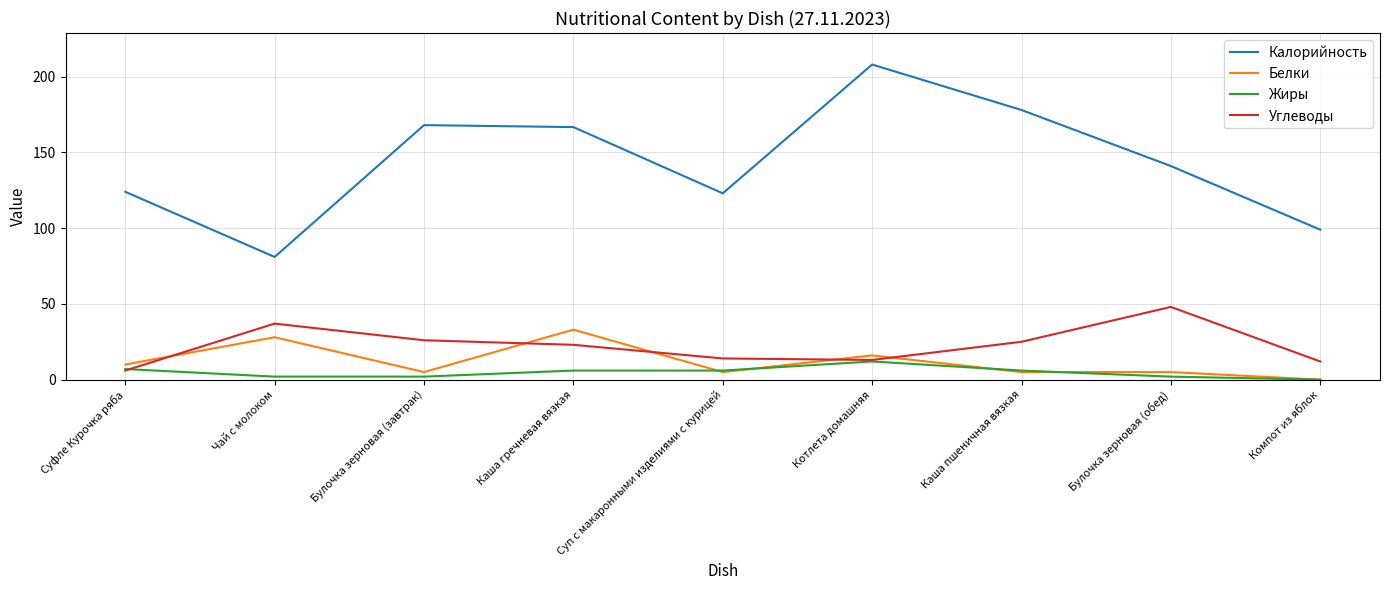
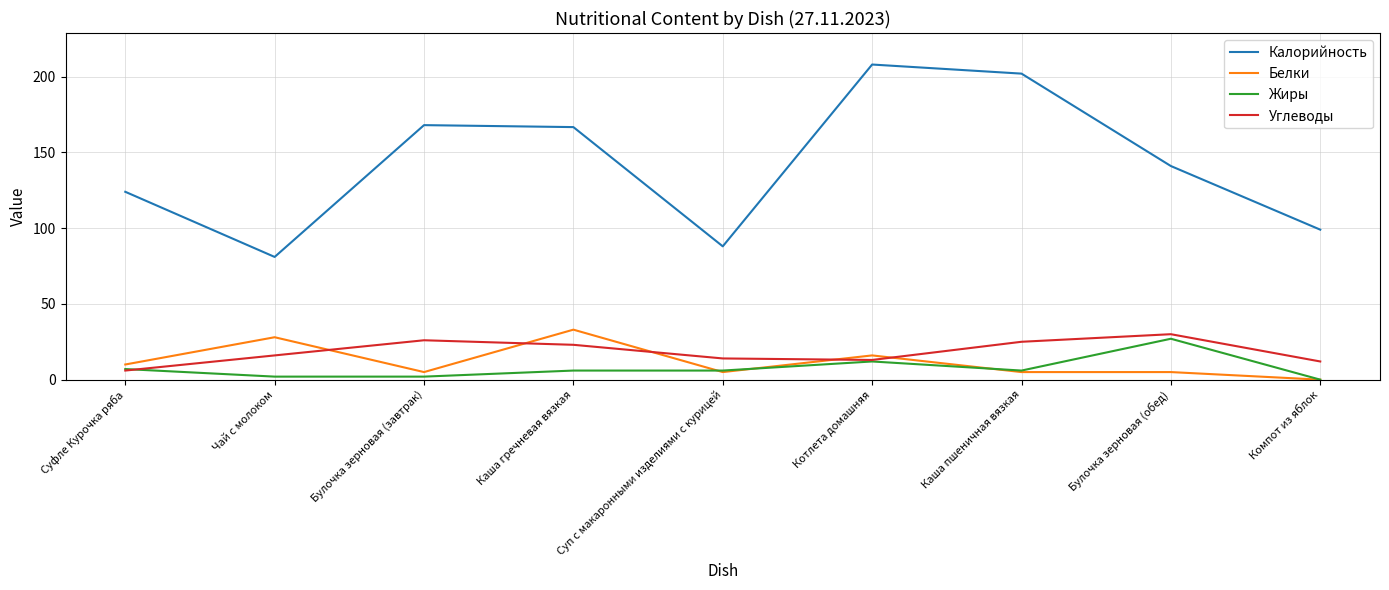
Углеводы, Чай с молоком: 37 -> 16
Калорийность, Суп с макаронными изделиями с курицей: 123 -> 88
Калорийность, Каша пшеничная вязкая: 178 -> 202
Жиры, Булочка зерновая (обед): 2 -> 27
Углеводы, Булочка зерновая (обед): 48 -> 30
